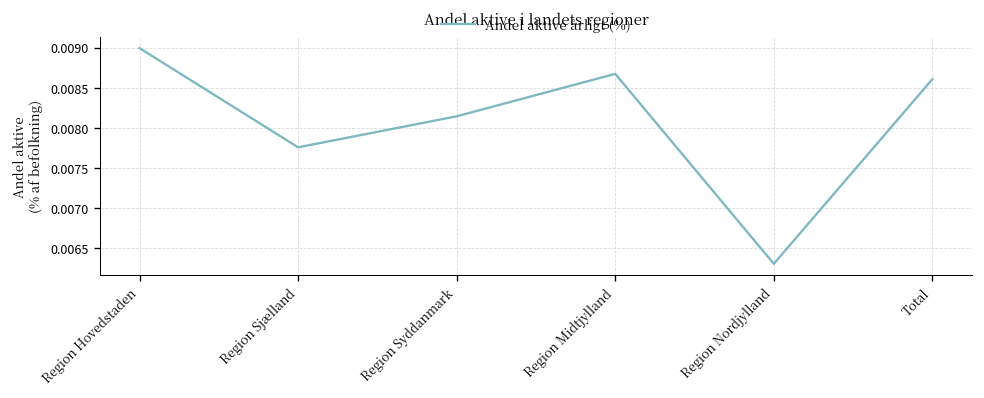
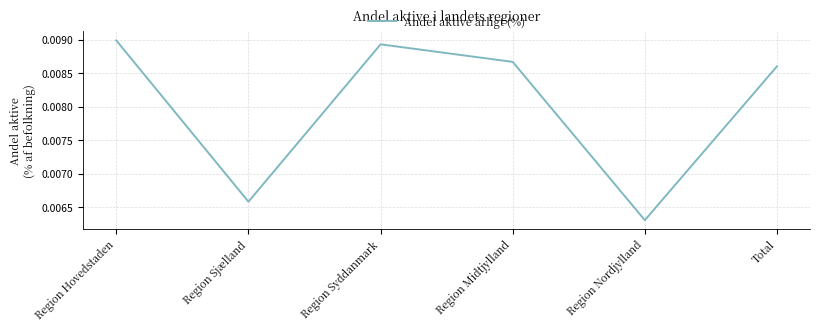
Region Sjælland: 0.0078 -> 0.0066
Region Syddanmark: 0.0081 -> 0.0089
